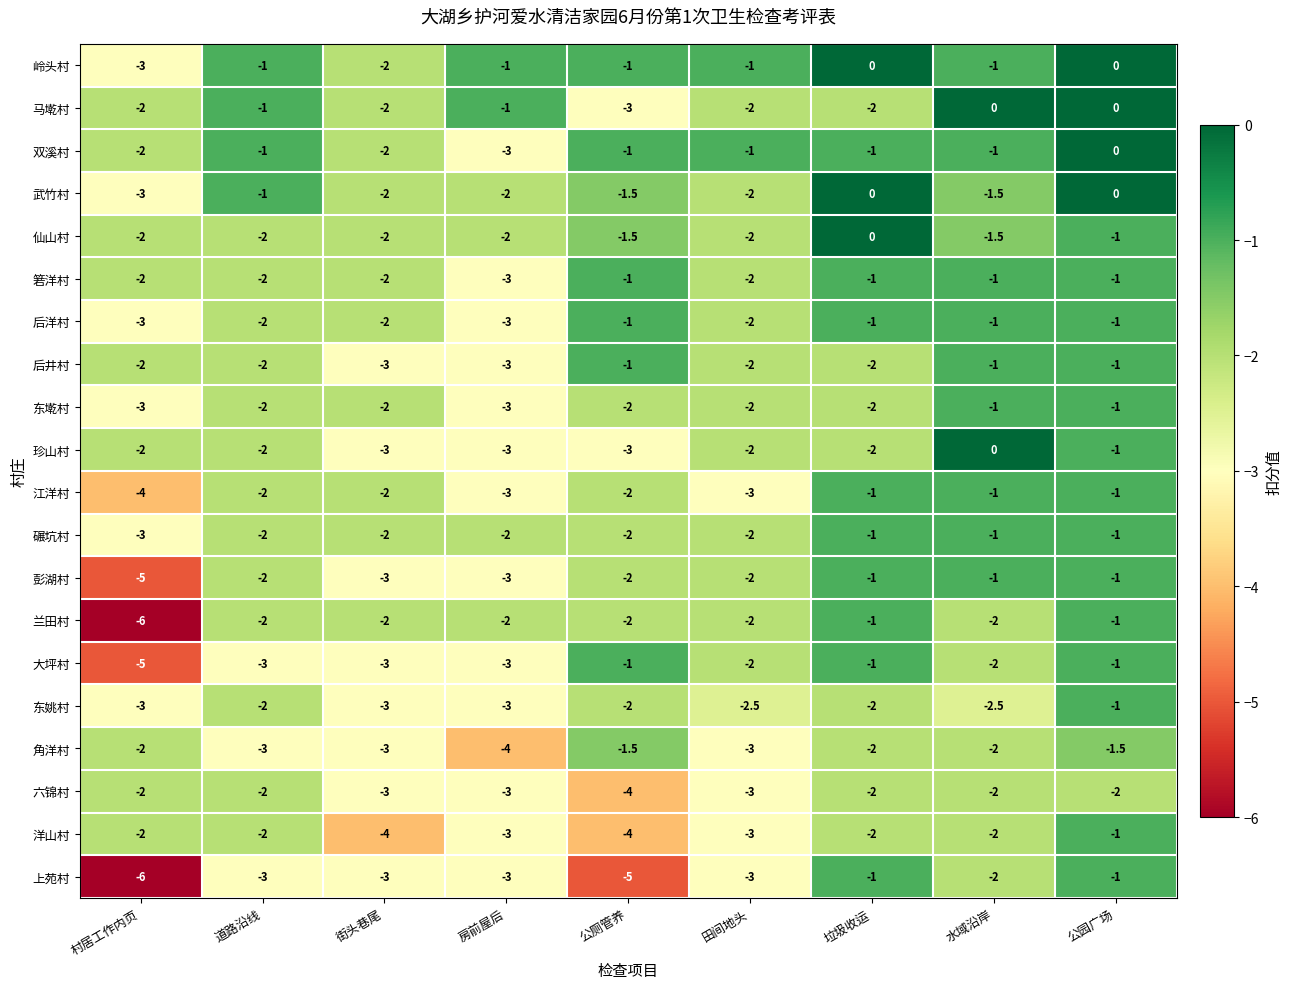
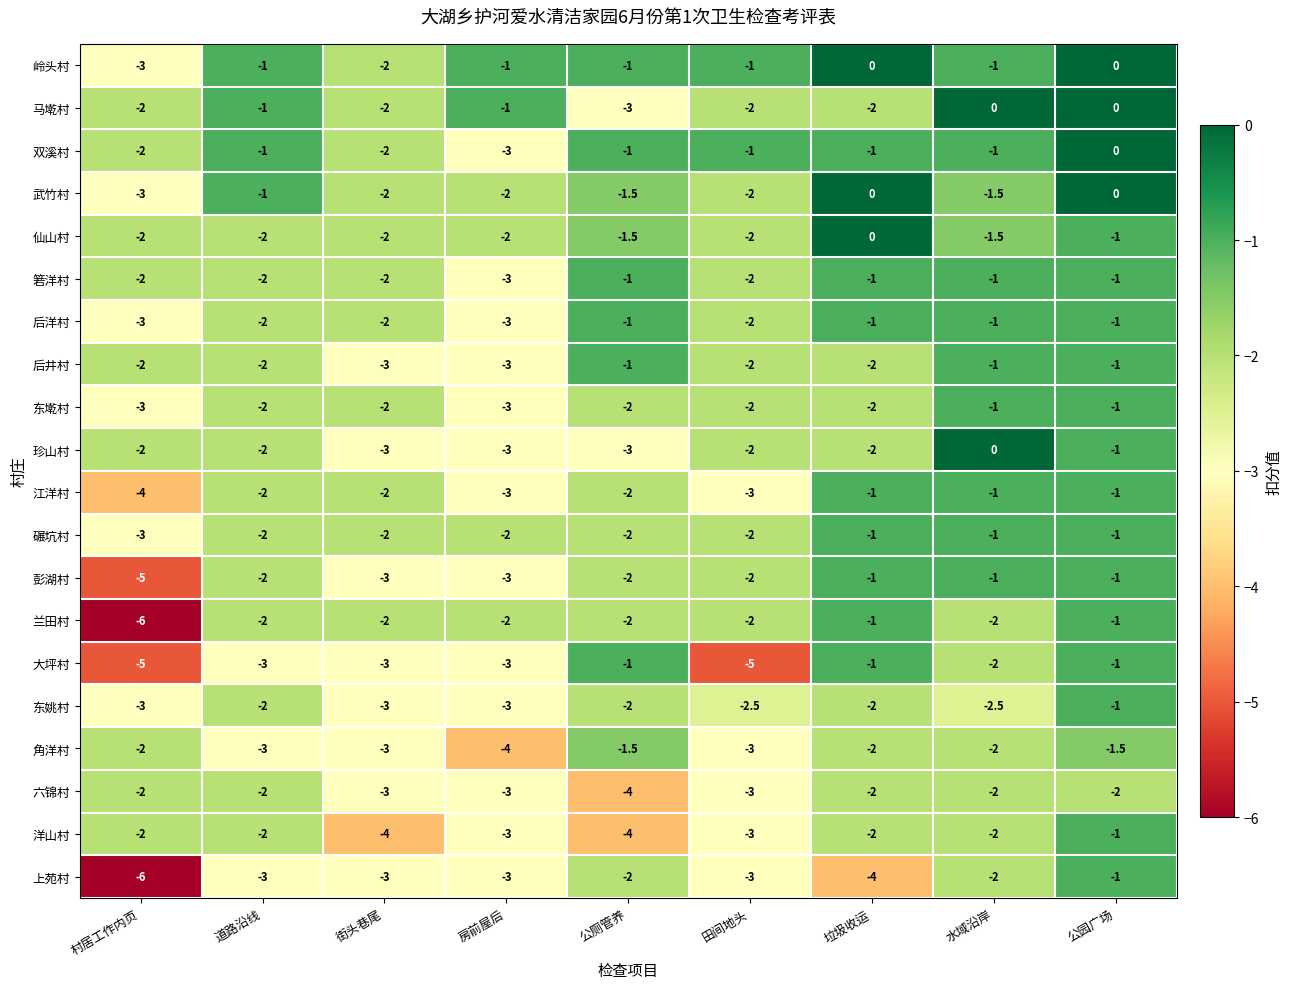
大坪村, 田间地头: -2 -> -5
上苑村, 公厕管养: -5 -> -2
上苑村, 垃圾收运: -1 -> -4
